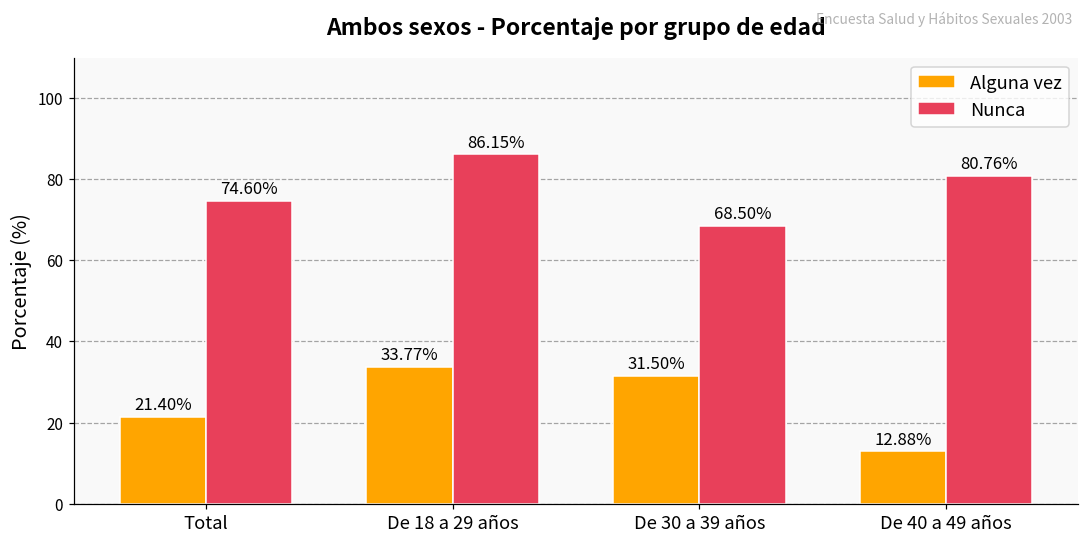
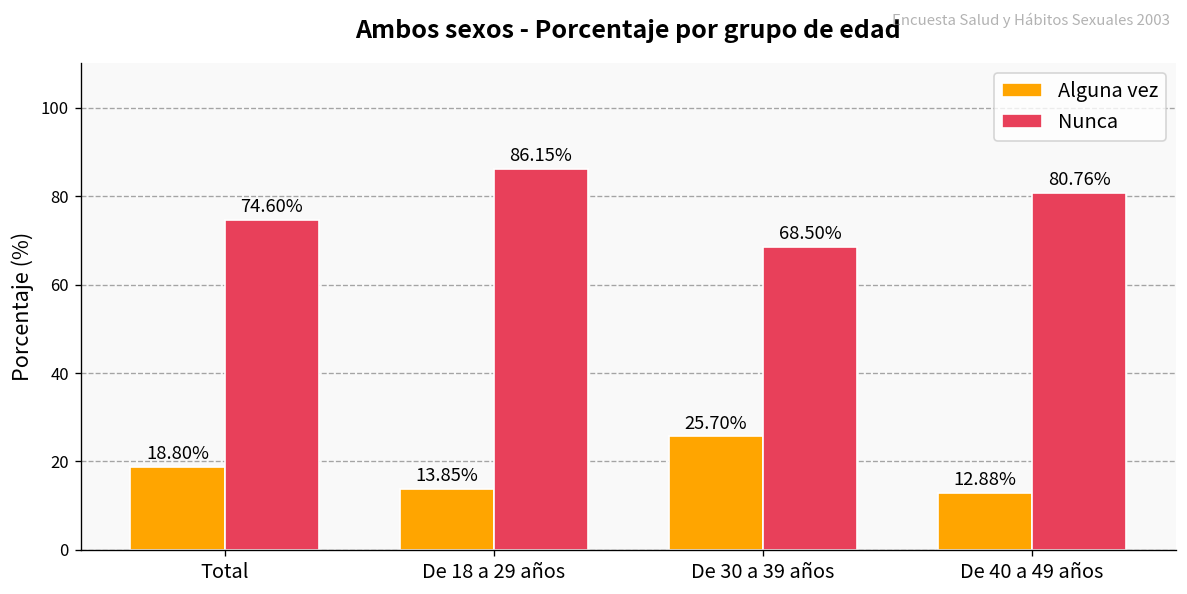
Alguna vez, Total: 21.40% -> 18.80%
Alguna vez, De 18 a 29 años: 33.77% -> 13.85%
Alguna vez, De 30 a 39 años: 31.50% -> 25.70%
